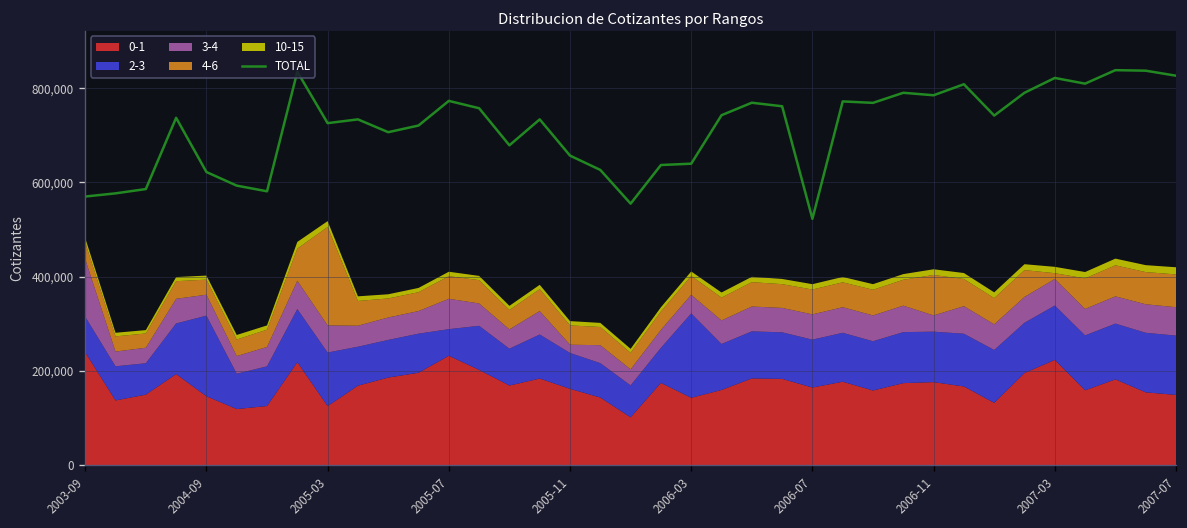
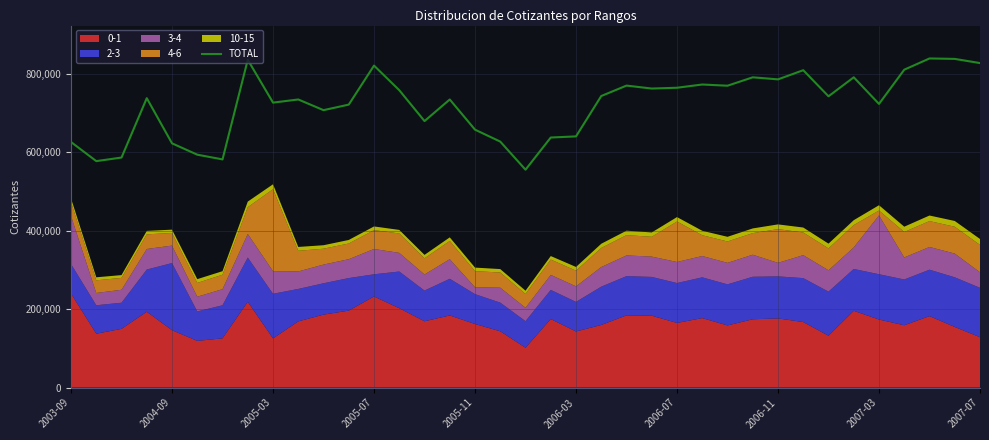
TOTAL, 2003-09: 570,000 -> 630,000
TOTAL, 2005-07: 770,000 -> 820,000
2-3, 2006-03: 180,000 -> 80,000
TOTAL, 2006-07: 520,000 -> 760,000
4-6, 2006-07: 50,000 -> 100,000
TOTAL, 2007-03: 820,000 -> 720,000
0-1, 2007-03: 220,000 -> 170,000
3-4, 2007-03: 60,000 -> 150,000
0-1, 2007-07: 150,000 -> 130,000
3-4, 2007-07: 60,000 -> 40,000
